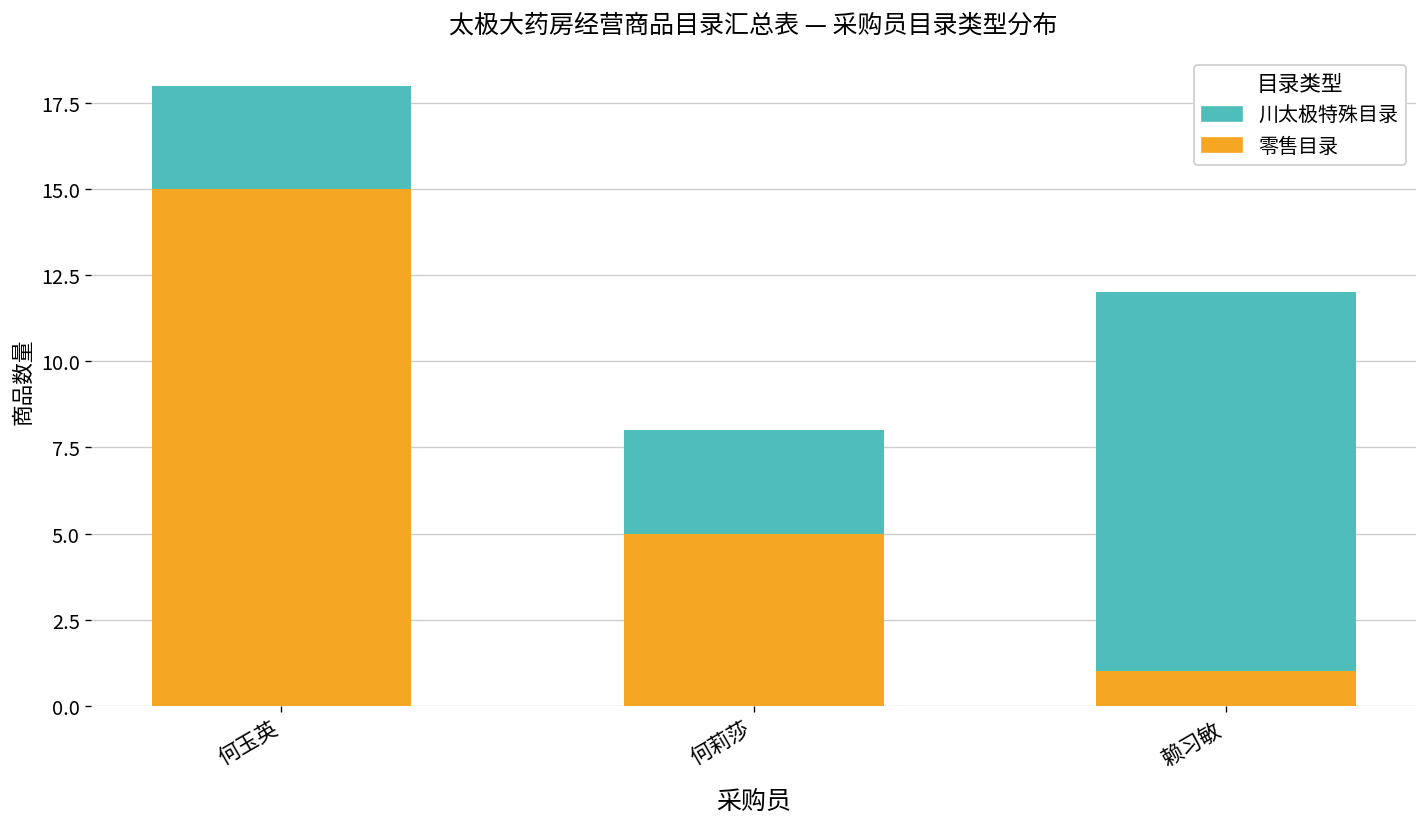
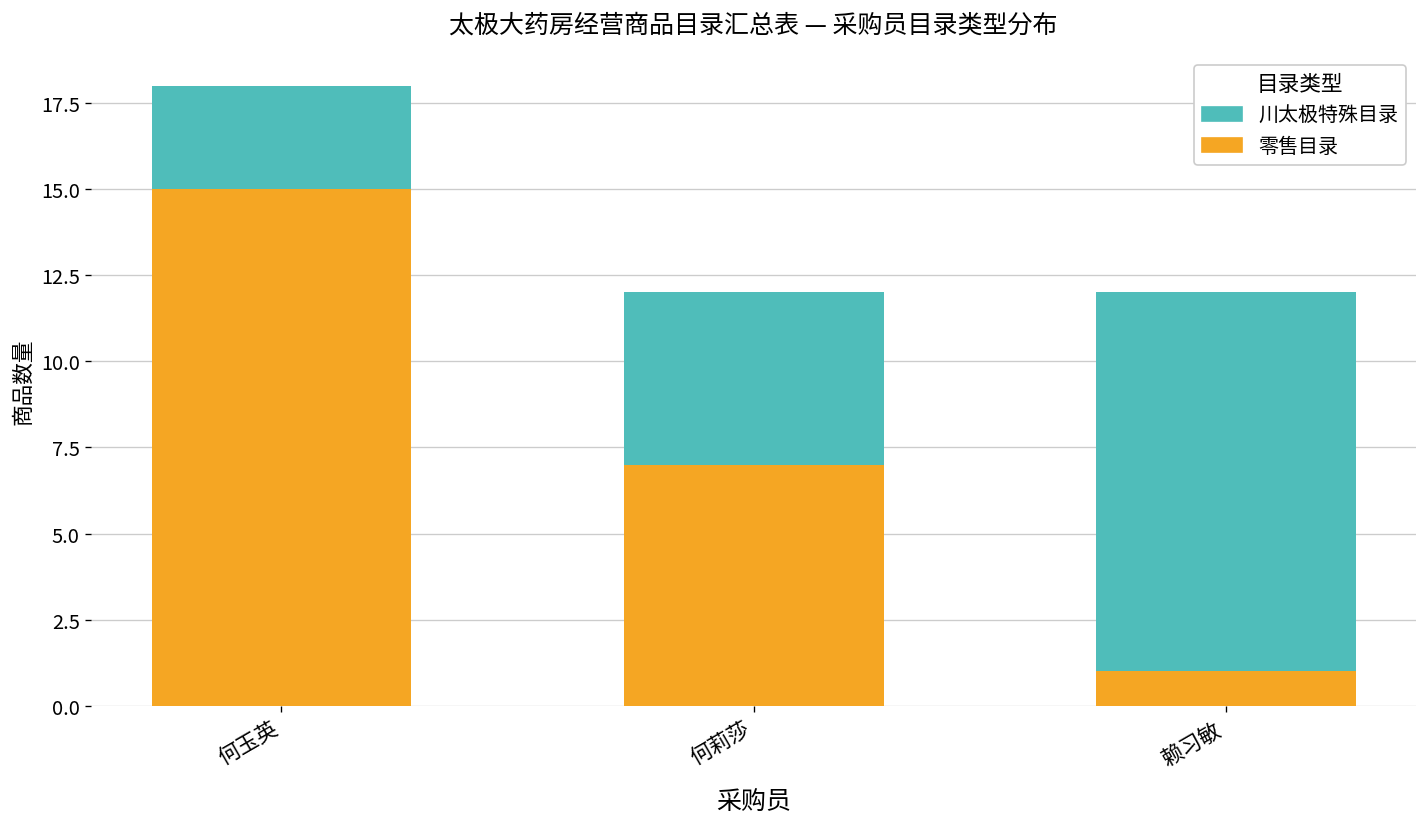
零售目录, 何莉莎: 5 -> 7
川太极特殊目录, 何莉莎: 3 -> 5
